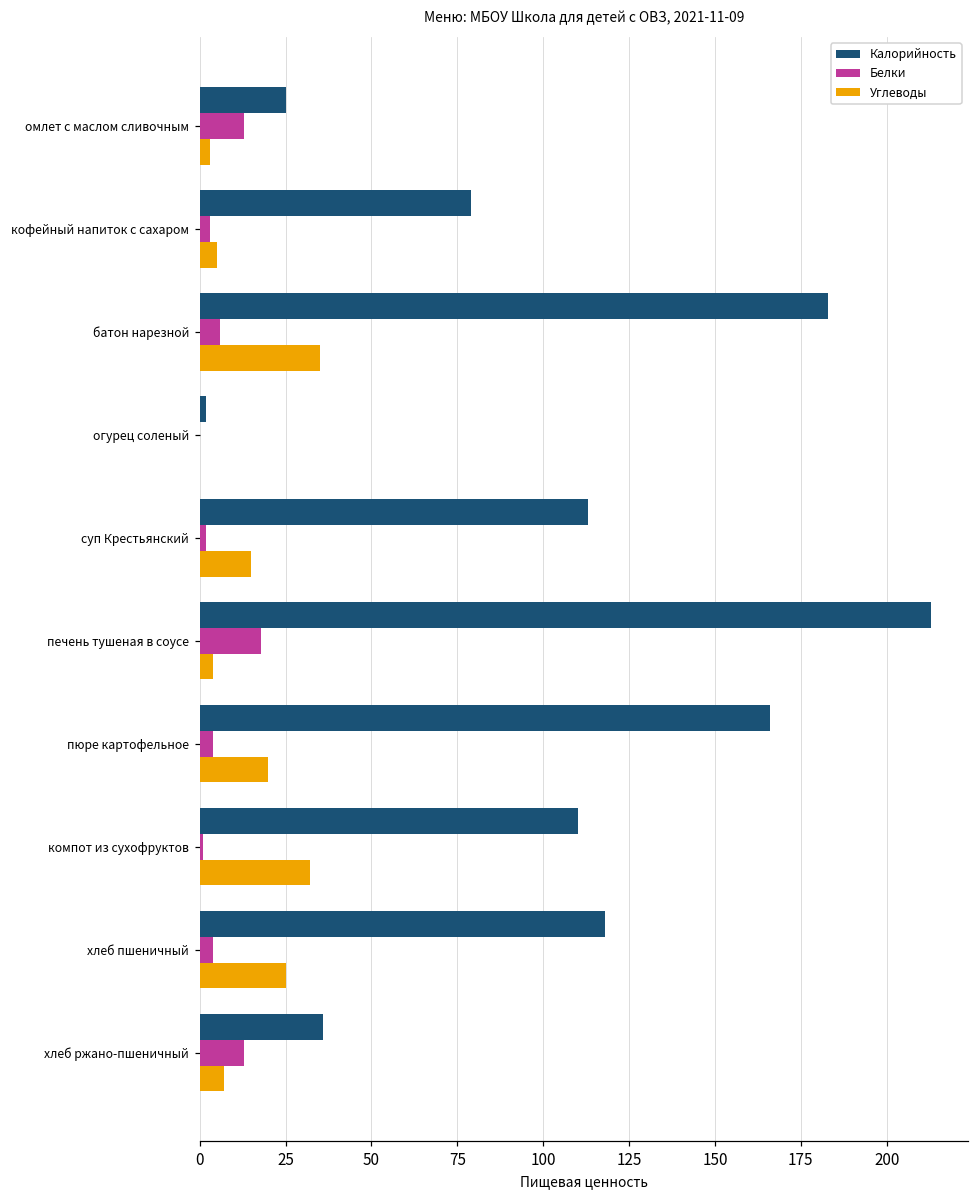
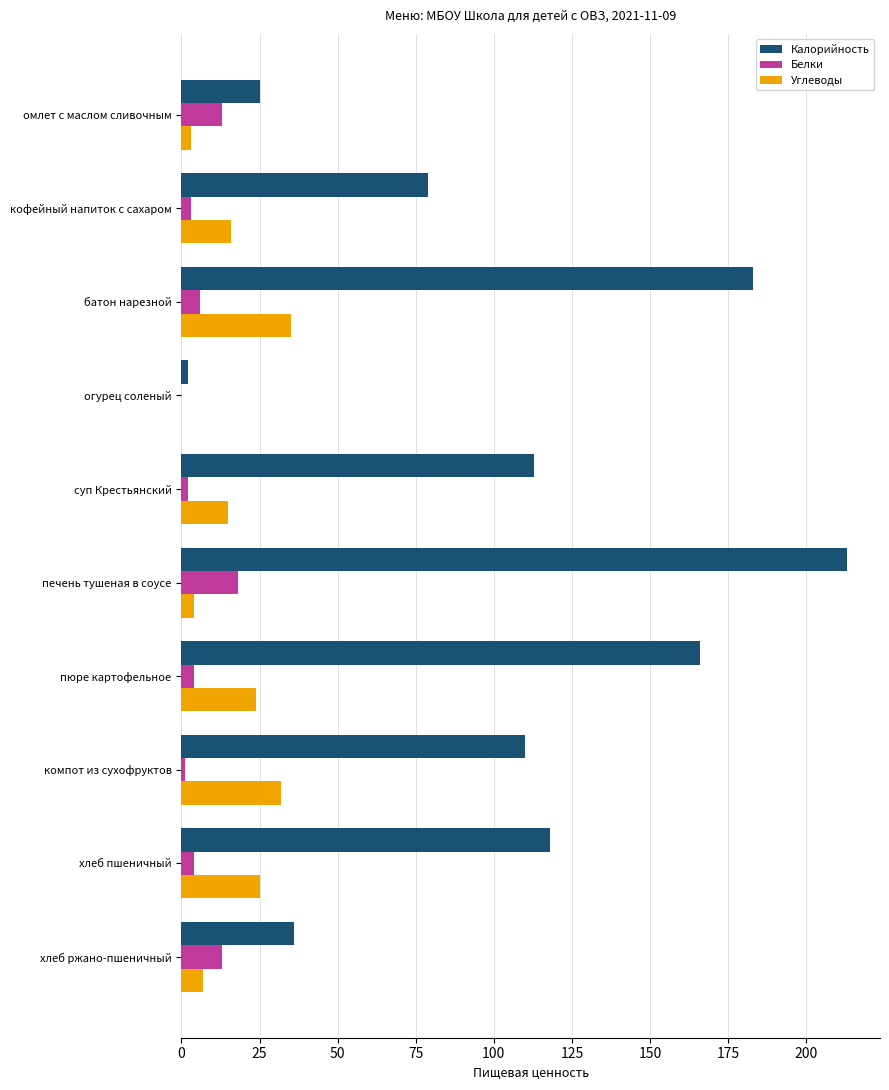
Углеводы, кофейный напиток с сахаром: 5 -> 16
Углеводы, пюре картофельное: 20 -> 24
